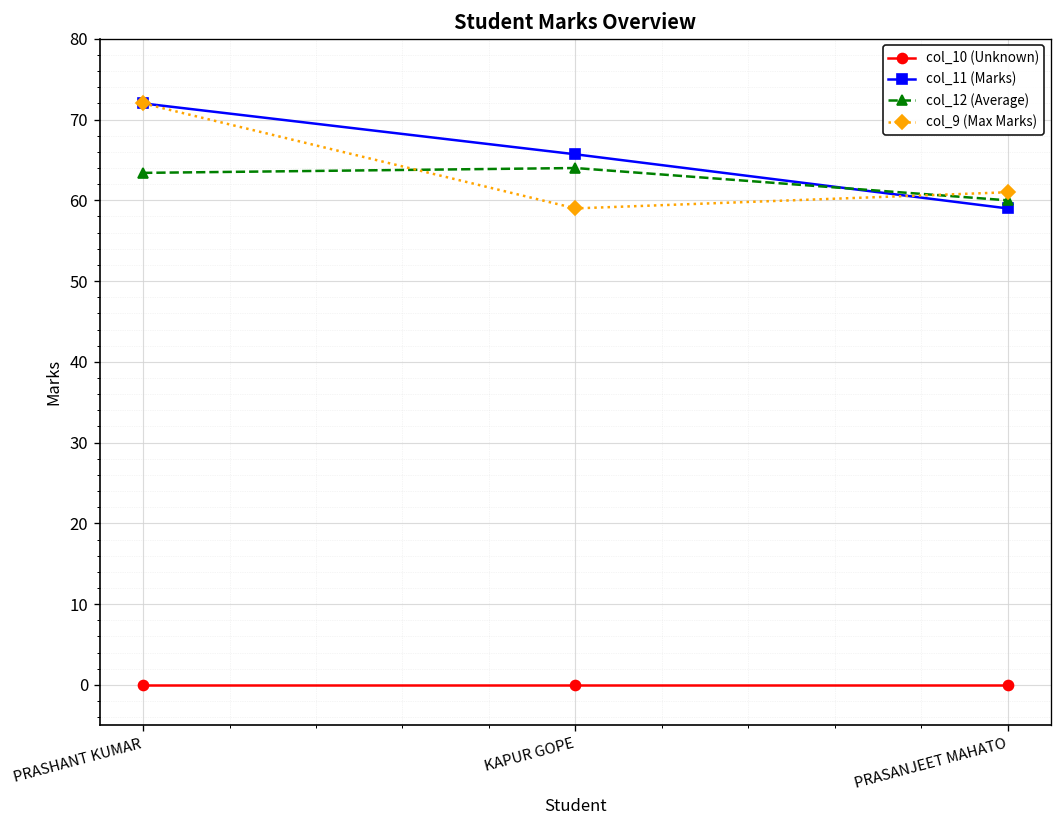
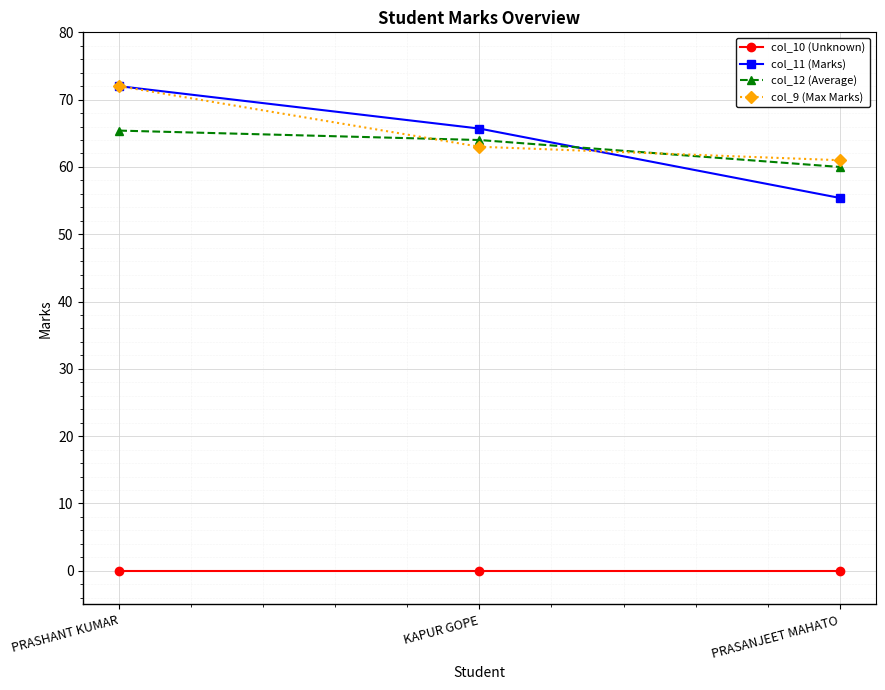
col_12 (Average), PRASHANT KUMAR: 63 -> 65
col_9 (Max Marks), KAPUR GOPE: 59 -> 63
col_11 (Marks), PRASANJEET MAHATO: 59 -> 55
